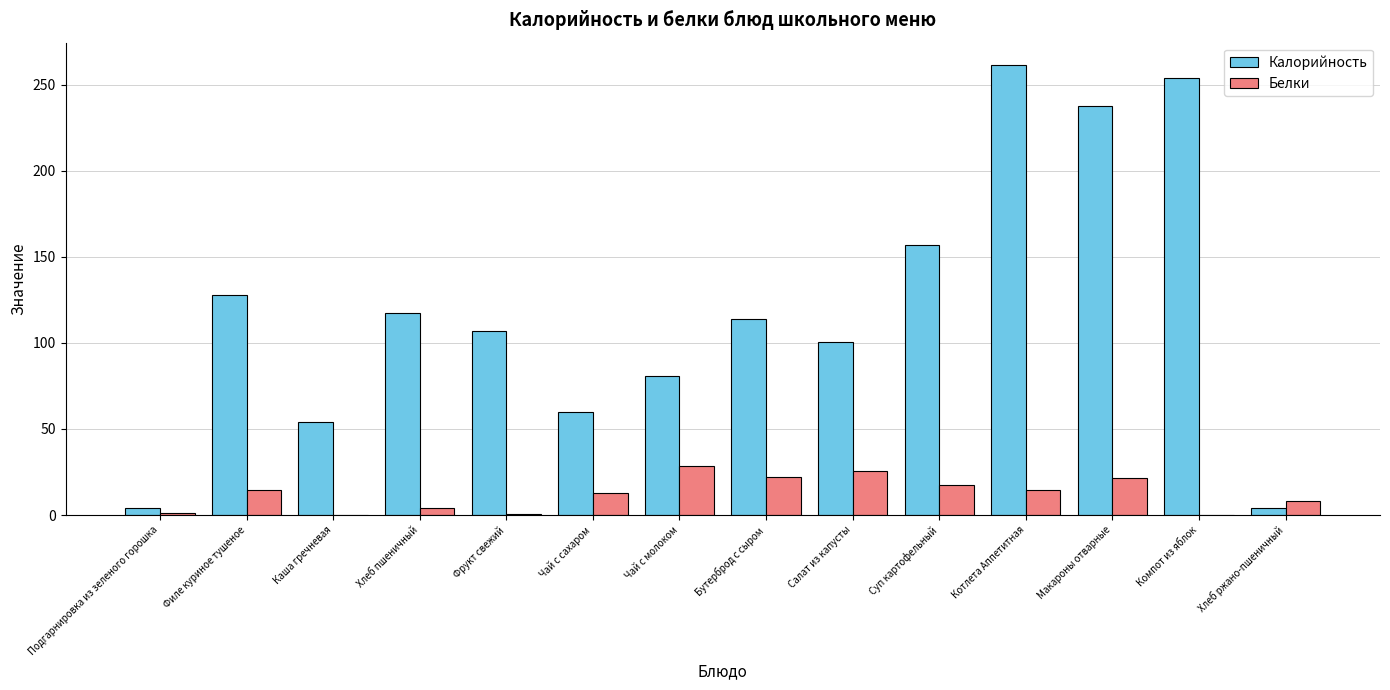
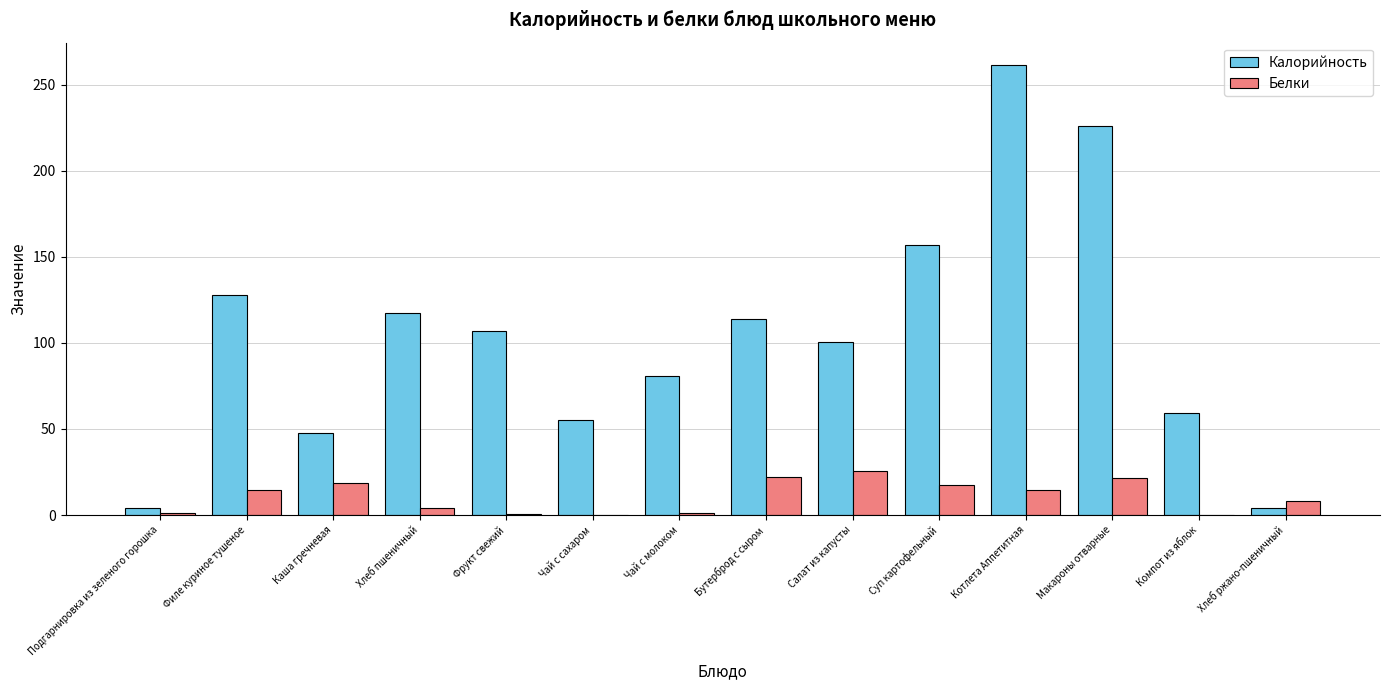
Калорийность, Каша гречневая: 54 -> 48
Белки, Каша гречневая: 0 -> 19
Калорийность, Чай с сахаром: 60 -> 55
Белки, Чай с сахаром: 13 -> 0
Белки, Чай с молоком: 28 -> 2
Калорийность, Макароны отварные: 237 -> 226
Калорийность, Компот из яблок: 254 -> 59
